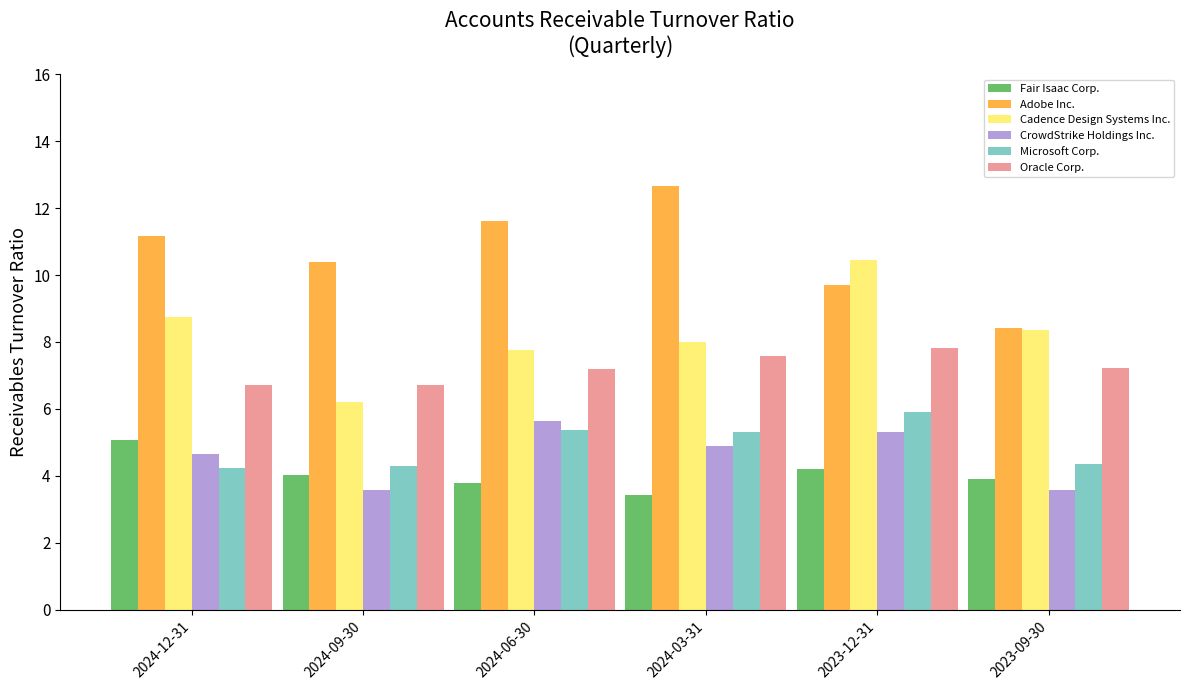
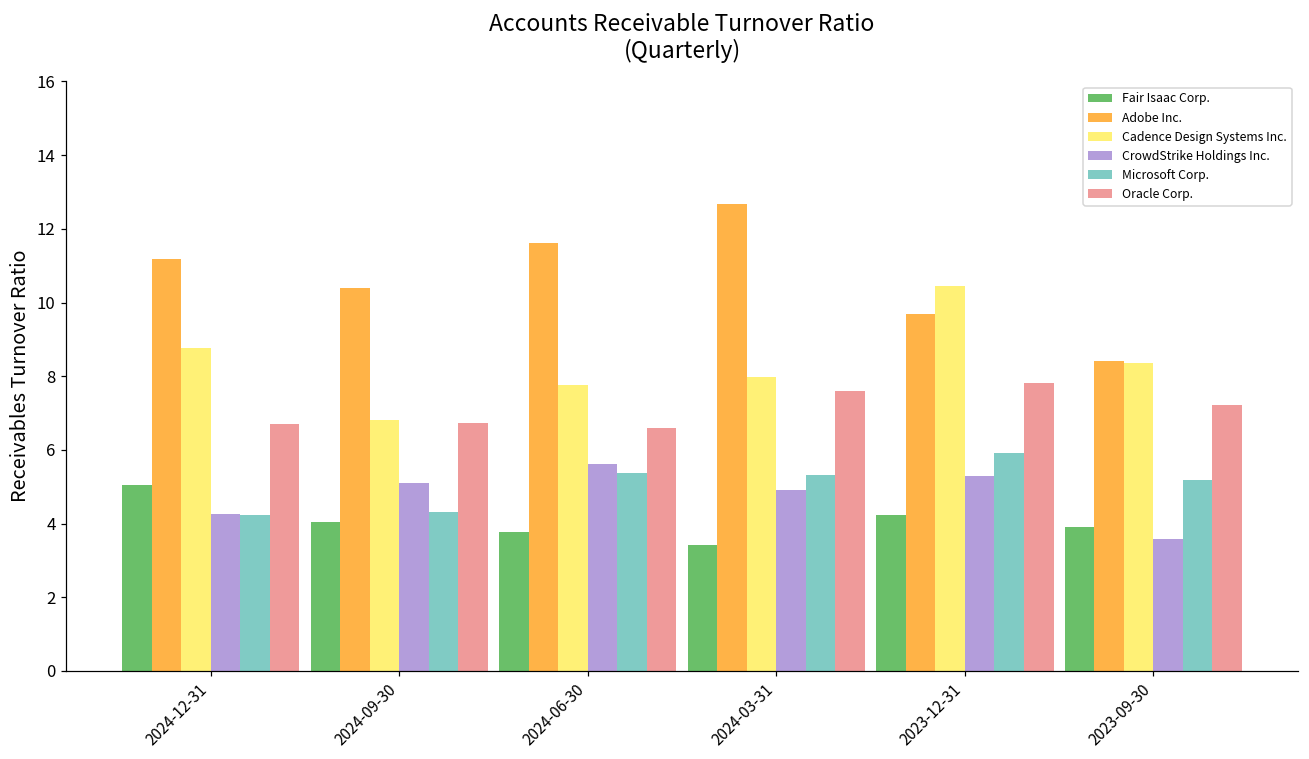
CrowdStrike Holdings Inc., 2024-12-31: 4.7 -> 4.3
Cadence Design Systems Inc., 2024-09-30: 6.2 -> 6.8
CrowdStrike Holdings Inc., 2024-09-30: 3.6 -> 5.1
Oracle Corp., 2024-06-30: 7.2 -> 6.6
Microsoft Corp., 2023-09-30: 4.4 -> 5.2
